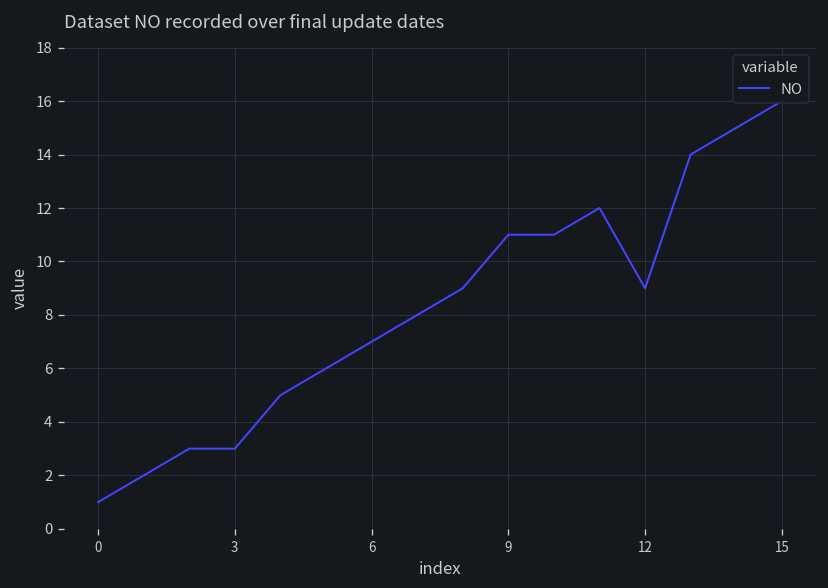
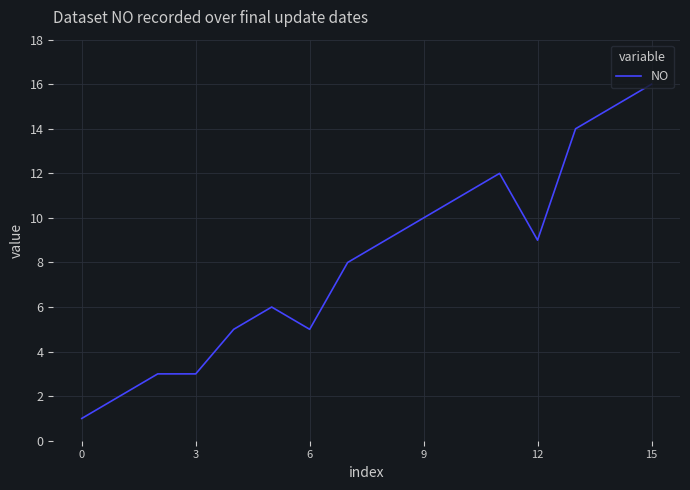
6: 7 -> 5
9: 11 -> 10
